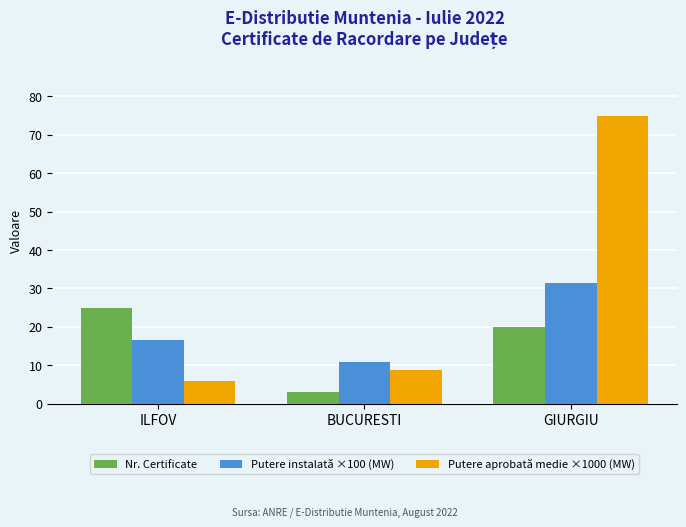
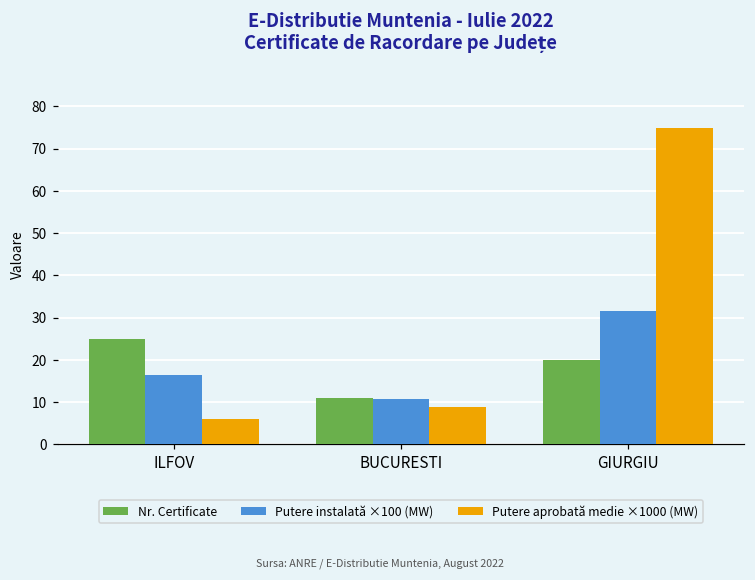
Nr. Certificate, BUCURESTI: 3 -> 11
